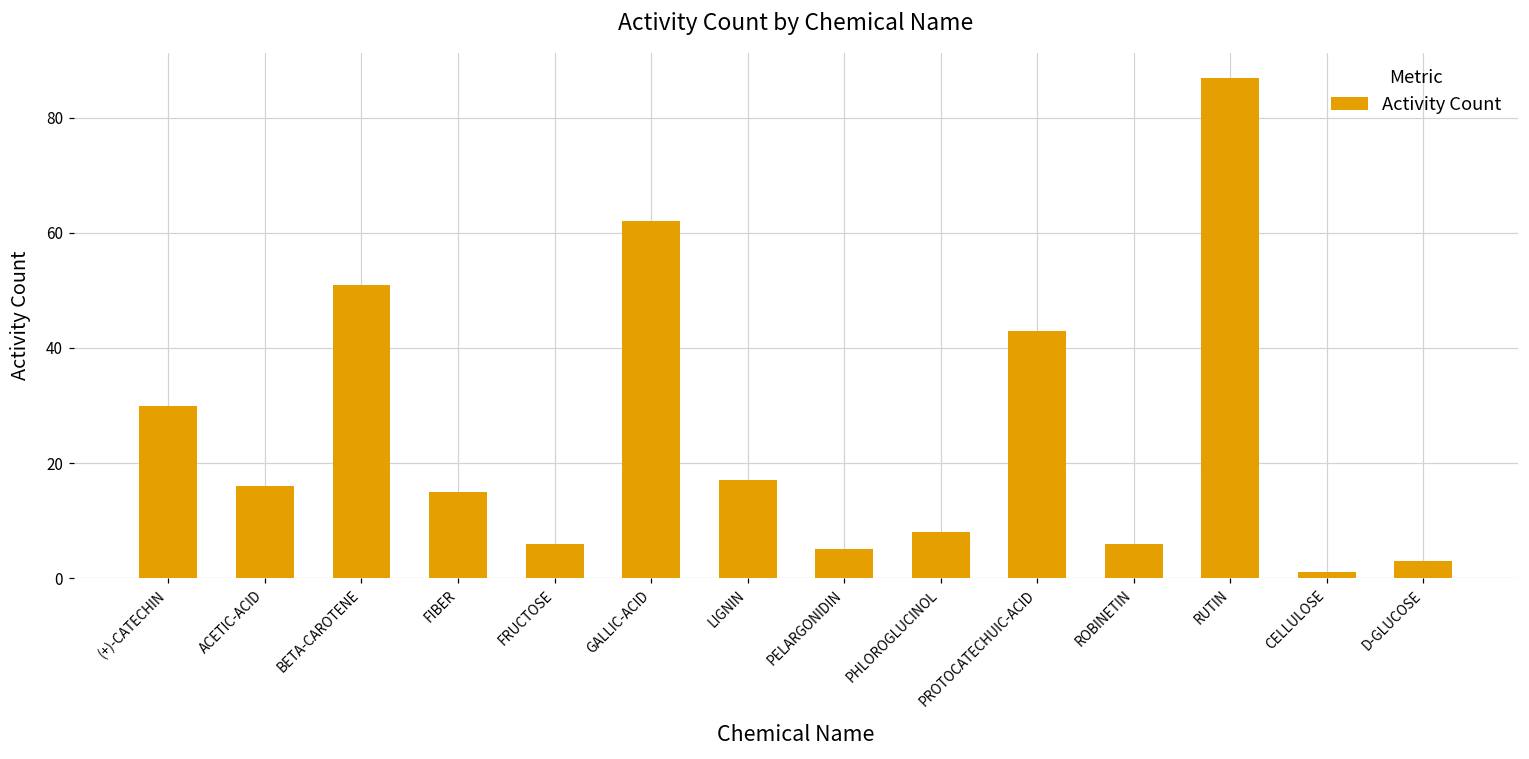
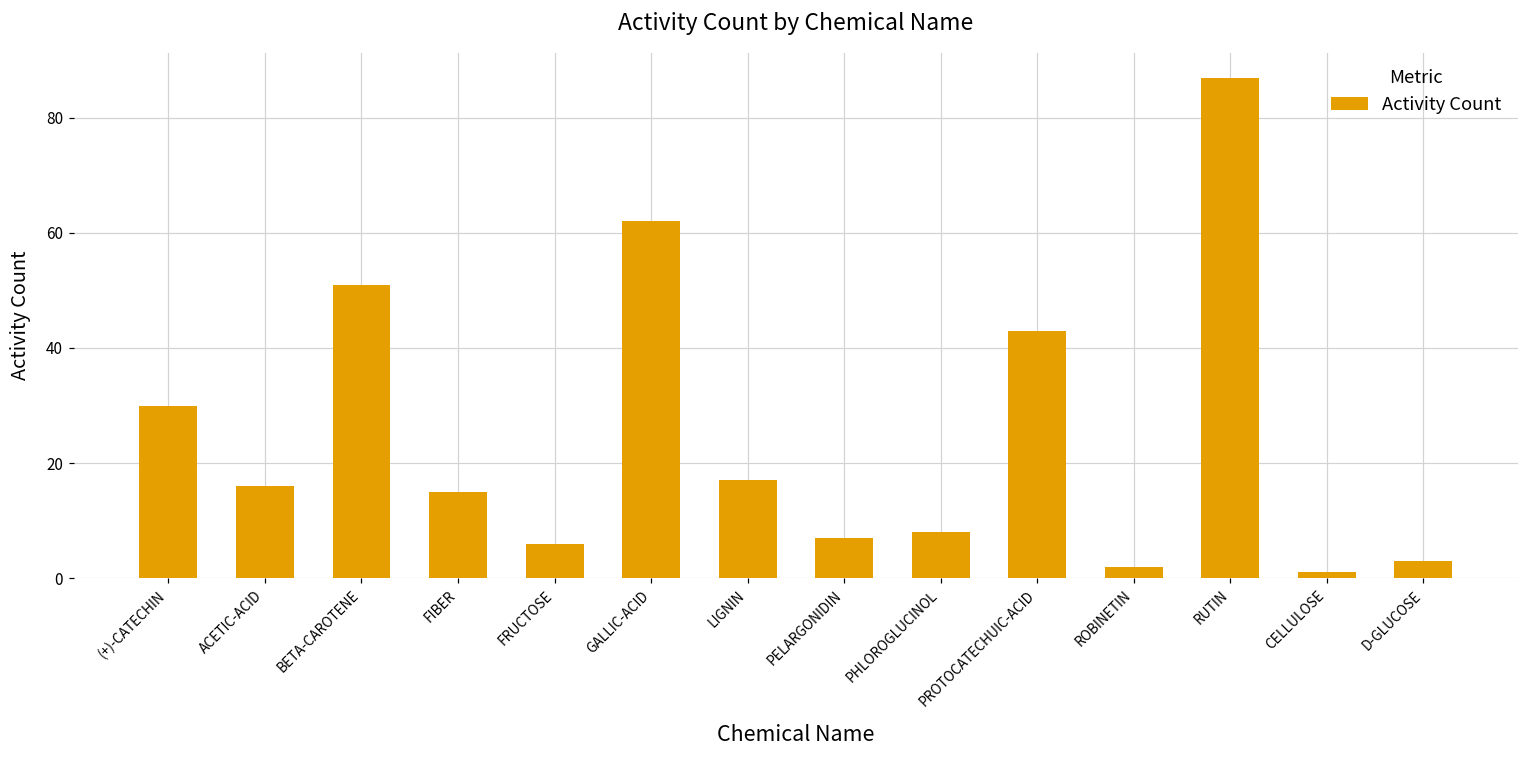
PELARGONIDIN: 5 -> 7
ROBINETIN: 6 -> 2
